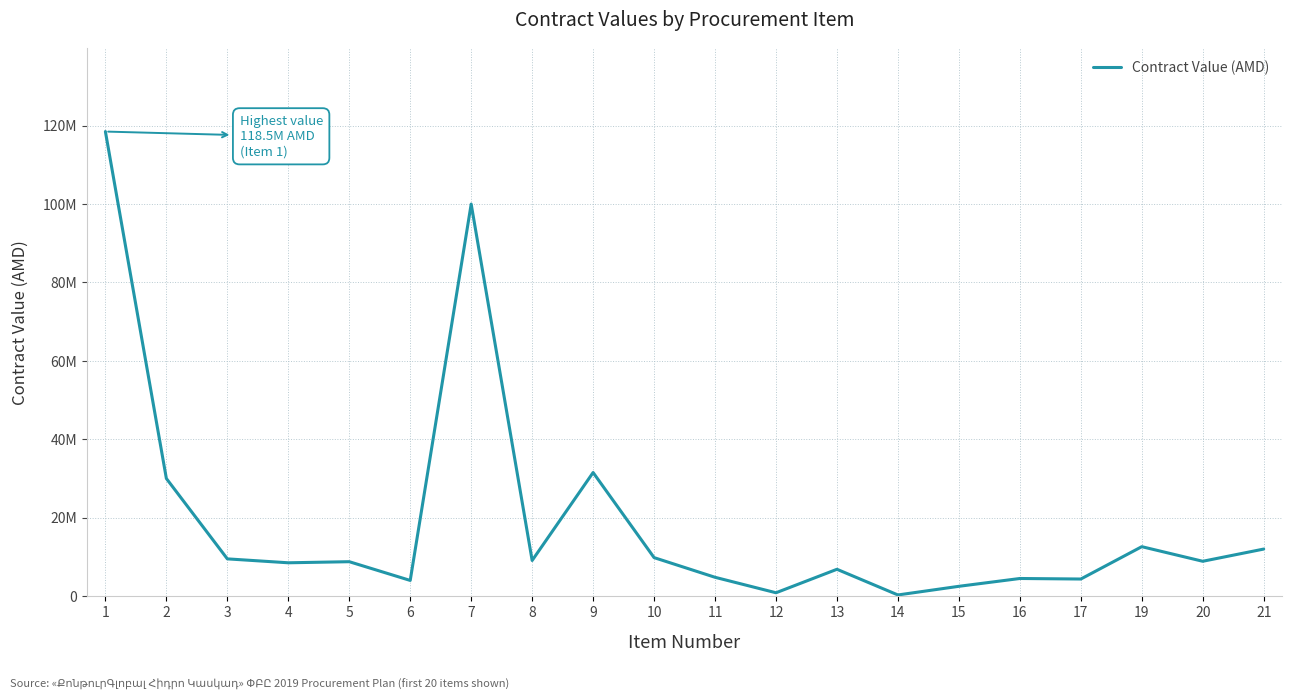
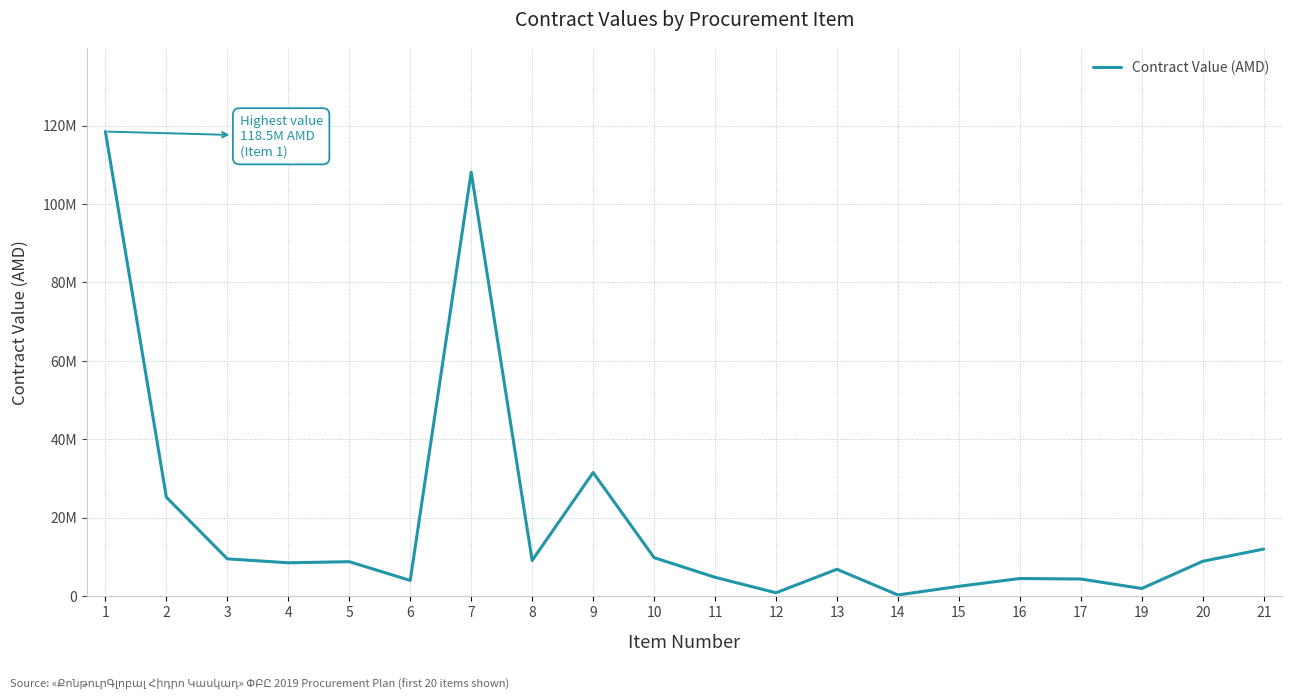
2: 30000000 -> 25000000
7: 100000000 -> 108000000
19: 13000000 -> 2000000
